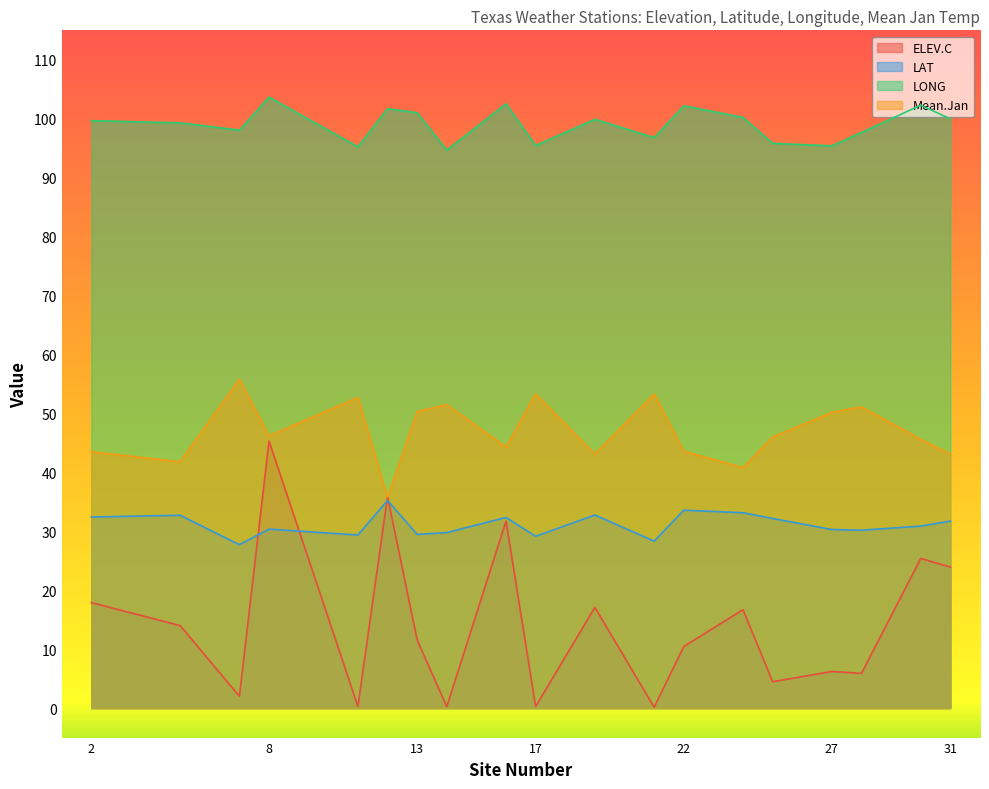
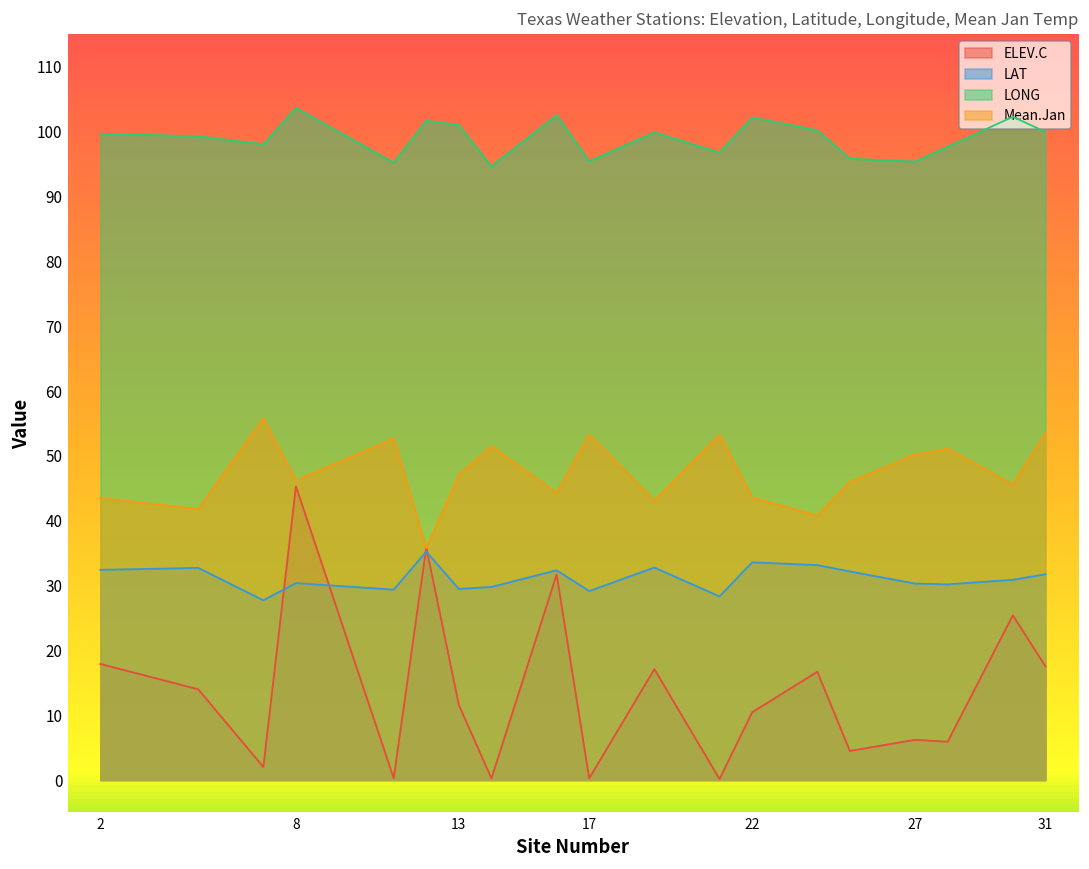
Mean.Jan, 13: 50 -> 47
ELEV.C, 31: 24 -> 18
Mean.Jan, 31: 43 -> 54
